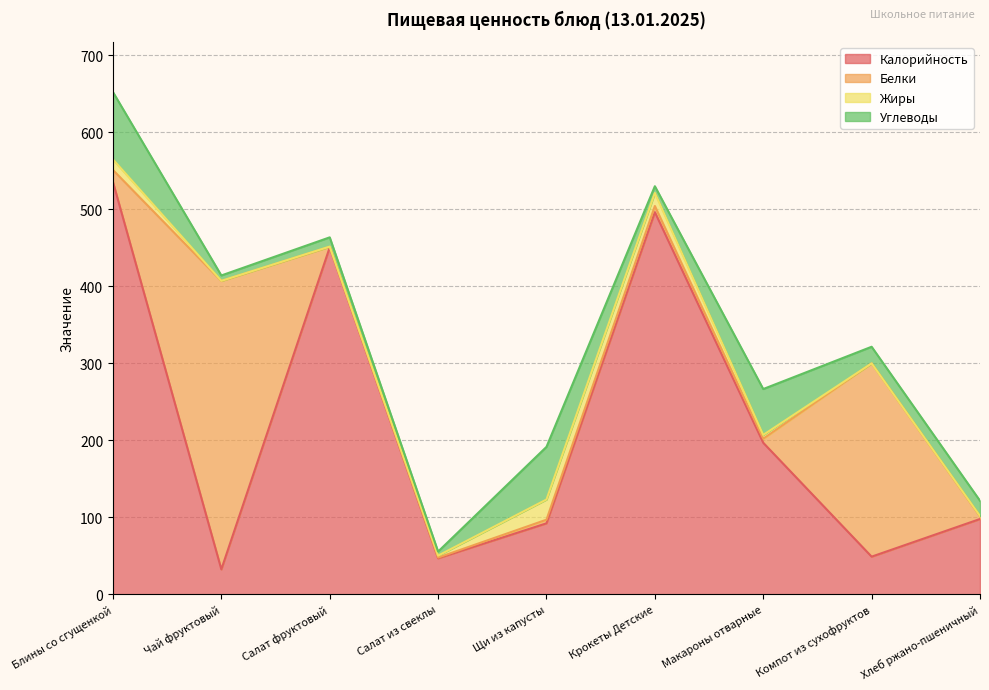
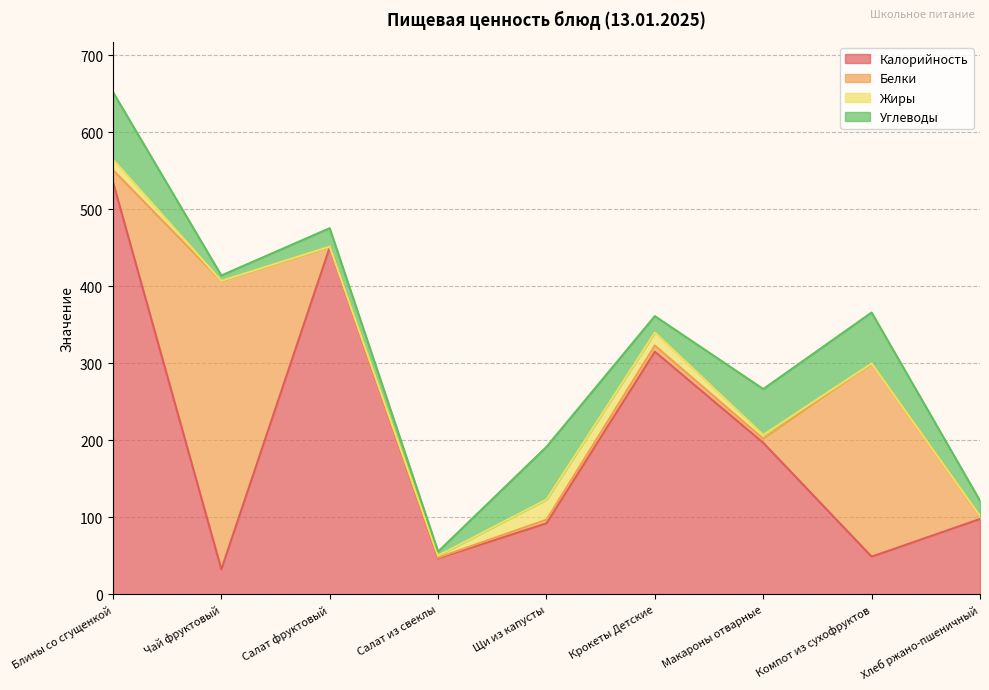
Углеводы, Салат фруктовый: 10 -> 20
Калорийность, Крокеты Детские: 500 -> 320
Углеводы, Крокеты Детские: 10 -> 20
Углеводы, Компот из сухофруктов: 20 -> 70
